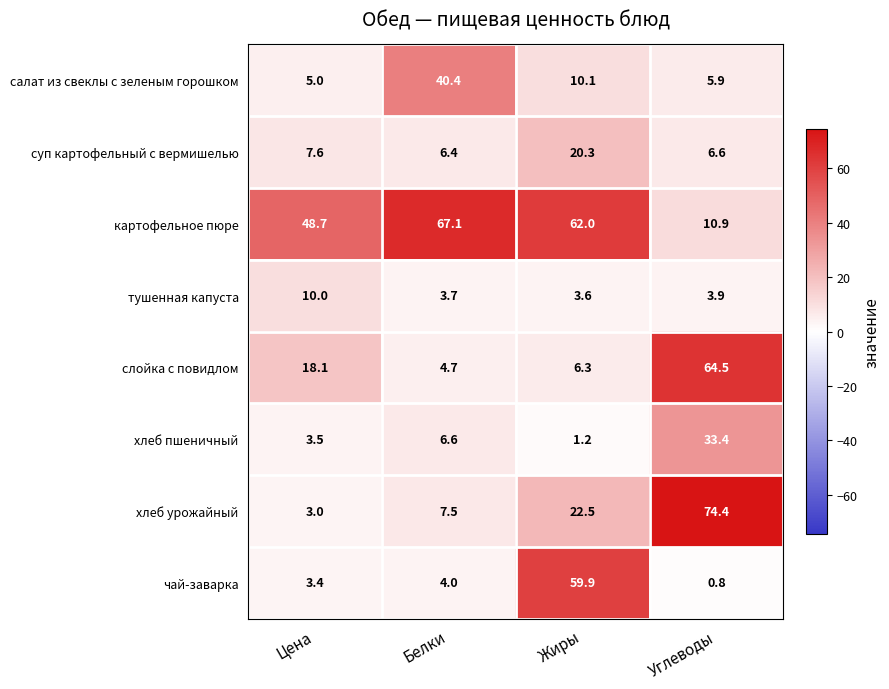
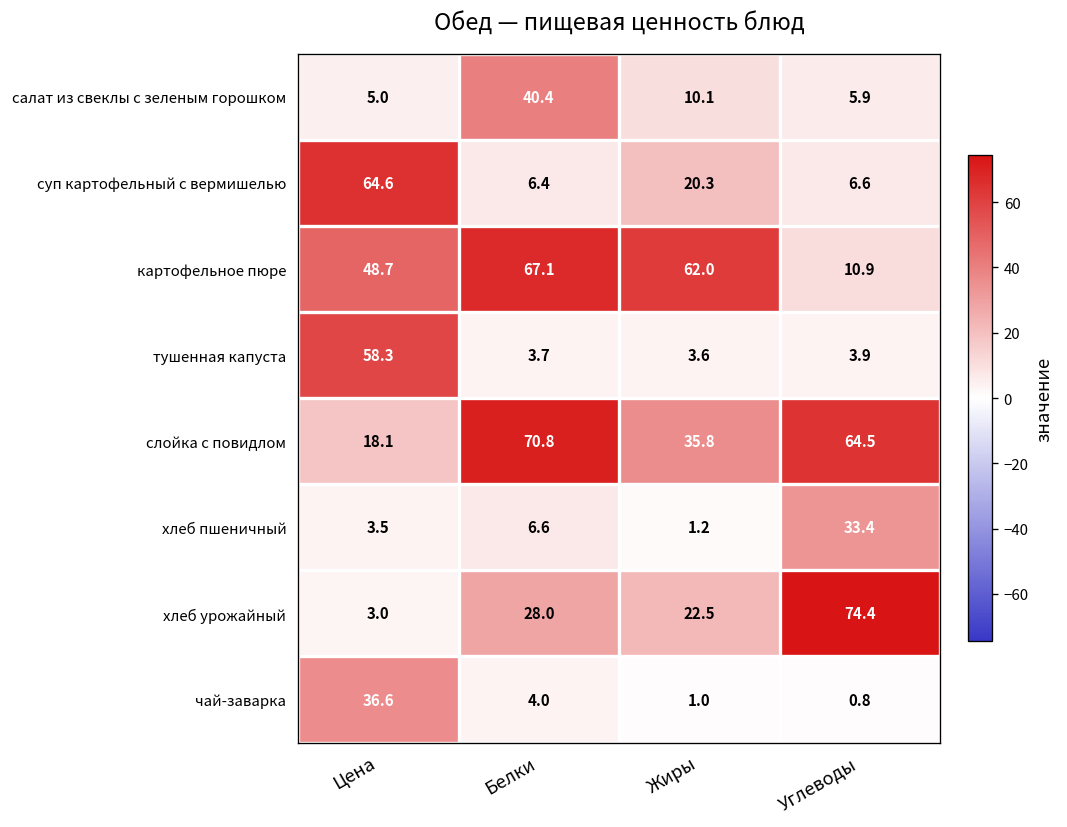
суп картофельный с вермишелью, Цена: 7.6 -> 64.6
тушенная капуста, Цена: 10.0 -> 58.3
слойка с повидлом, Белки: 4.7 -> 70.8
слойка с повидлом, Жиры: 6.3 -> 35.8
хлеб урожайный, Белки: 7.5 -> 28.0
чай-заварка, Цена: 3.4 -> 36.6
чай-заварка, Жиры: 59.9 -> 1.0
